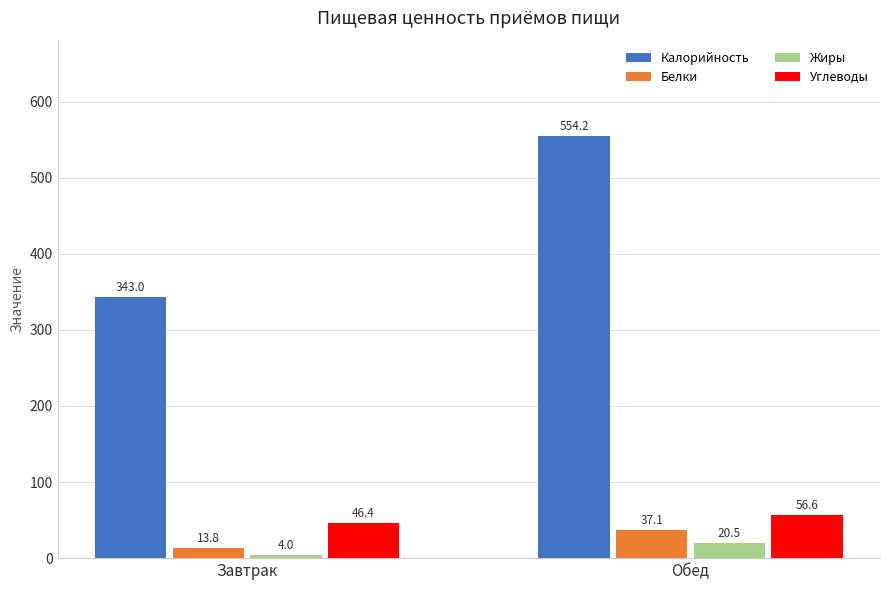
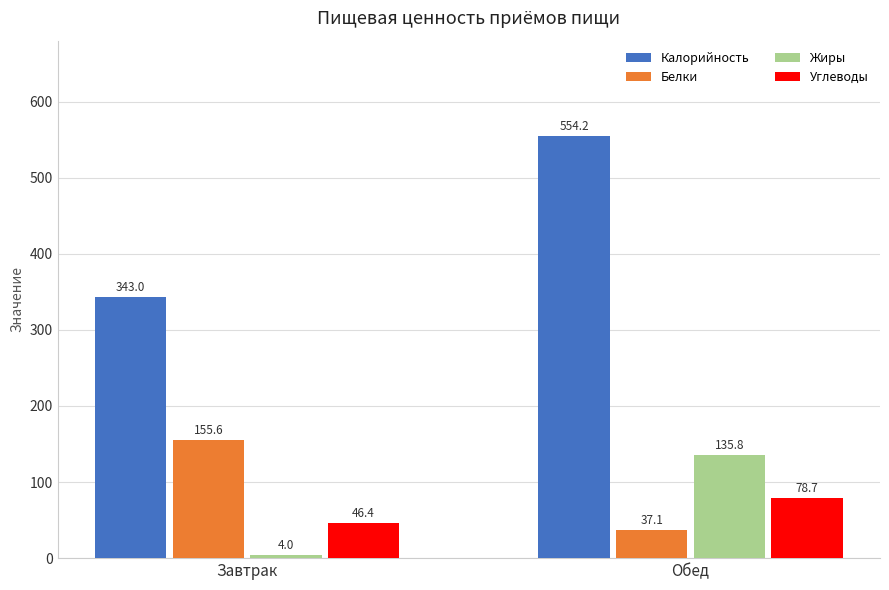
Белки, Завтрак: 13.8 -> 155.6
Жиры, Обед: 20.5 -> 135.8
Углеводы, Обед: 56.6 -> 78.7
